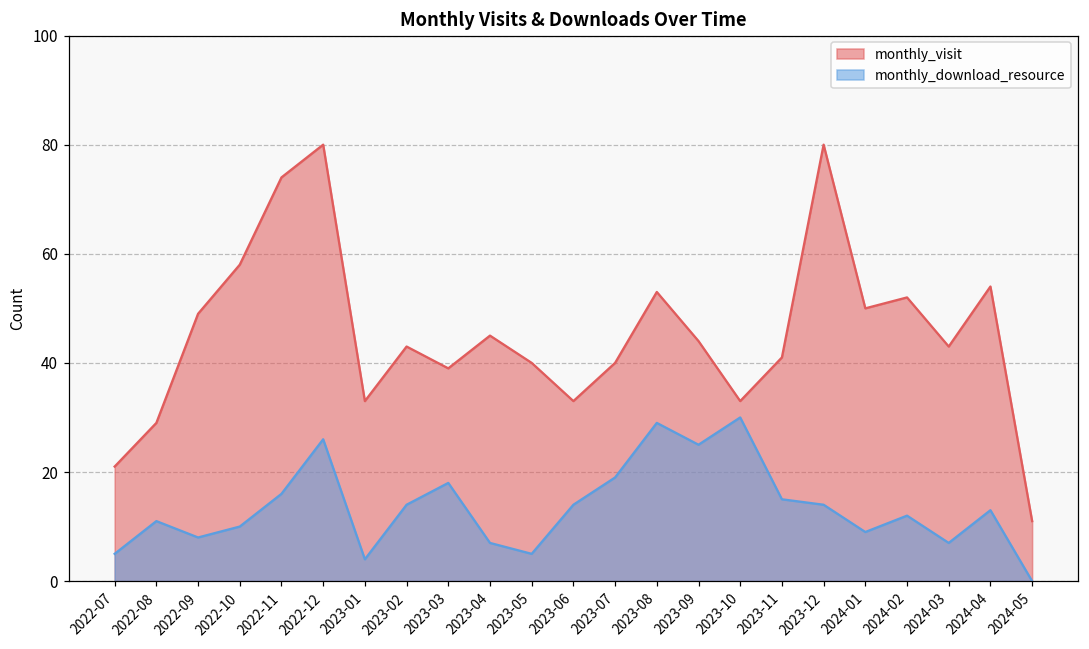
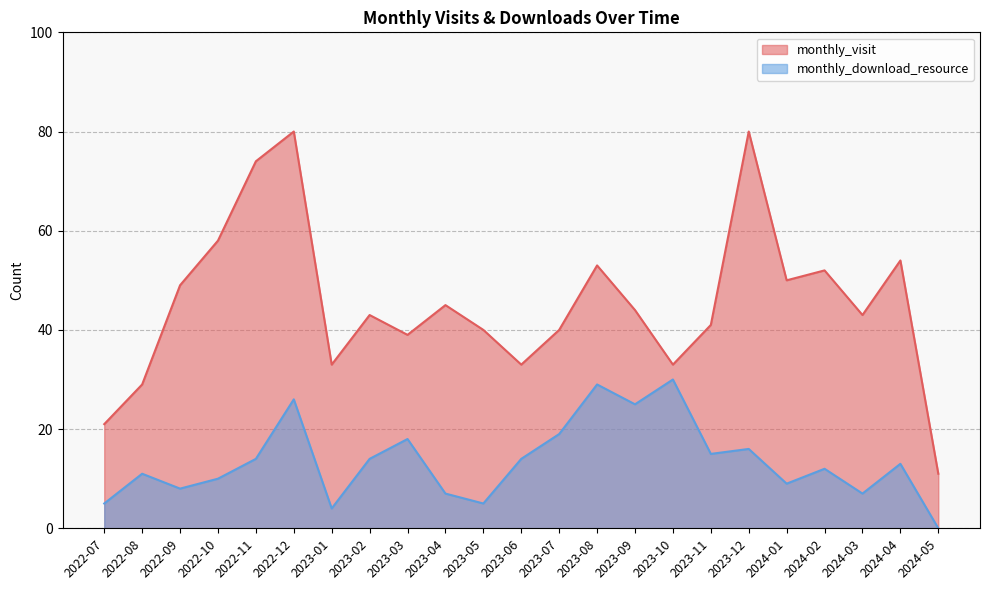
monthly_download_resource, 2022-11: 16 -> 14
monthly_download_resource, 2023-12: 14 -> 16
